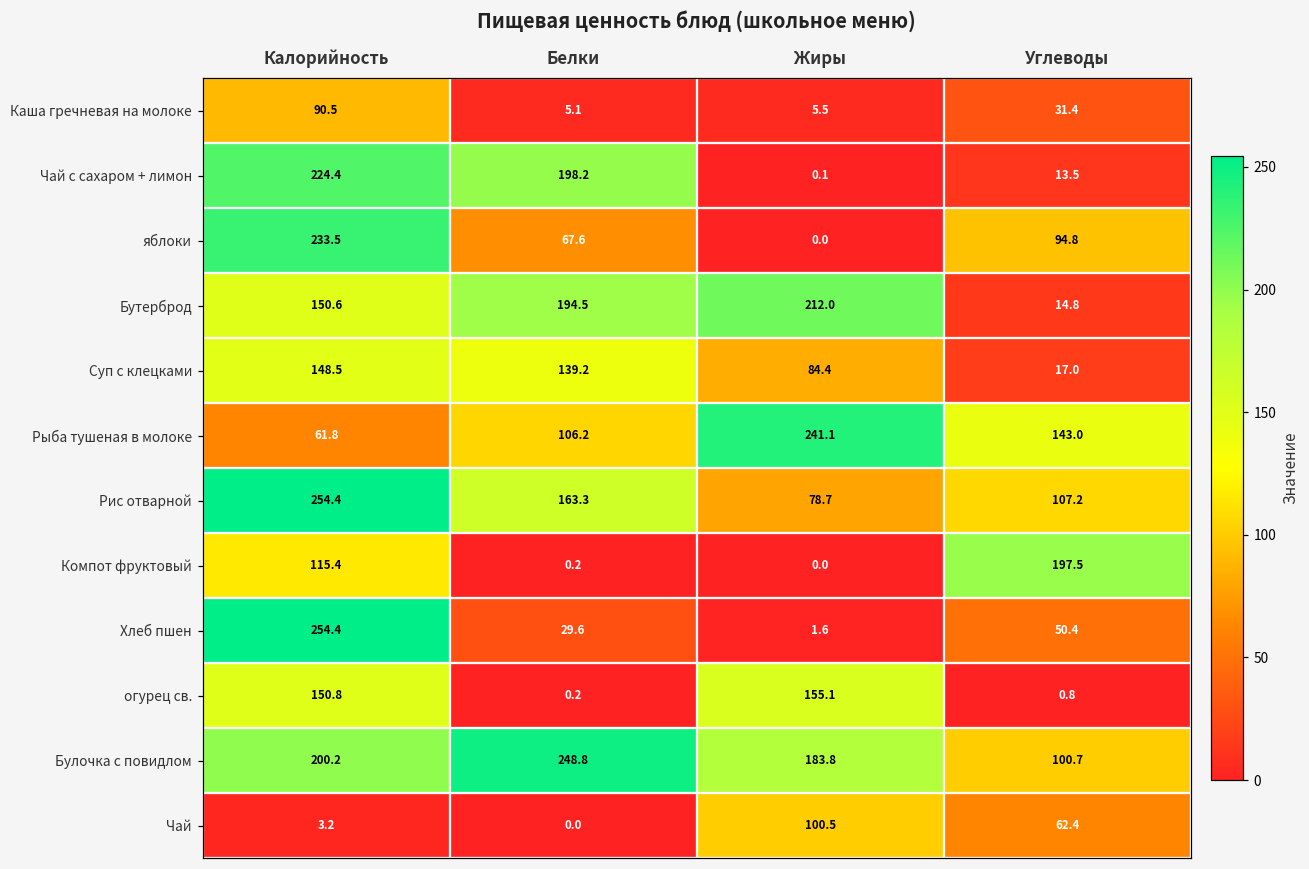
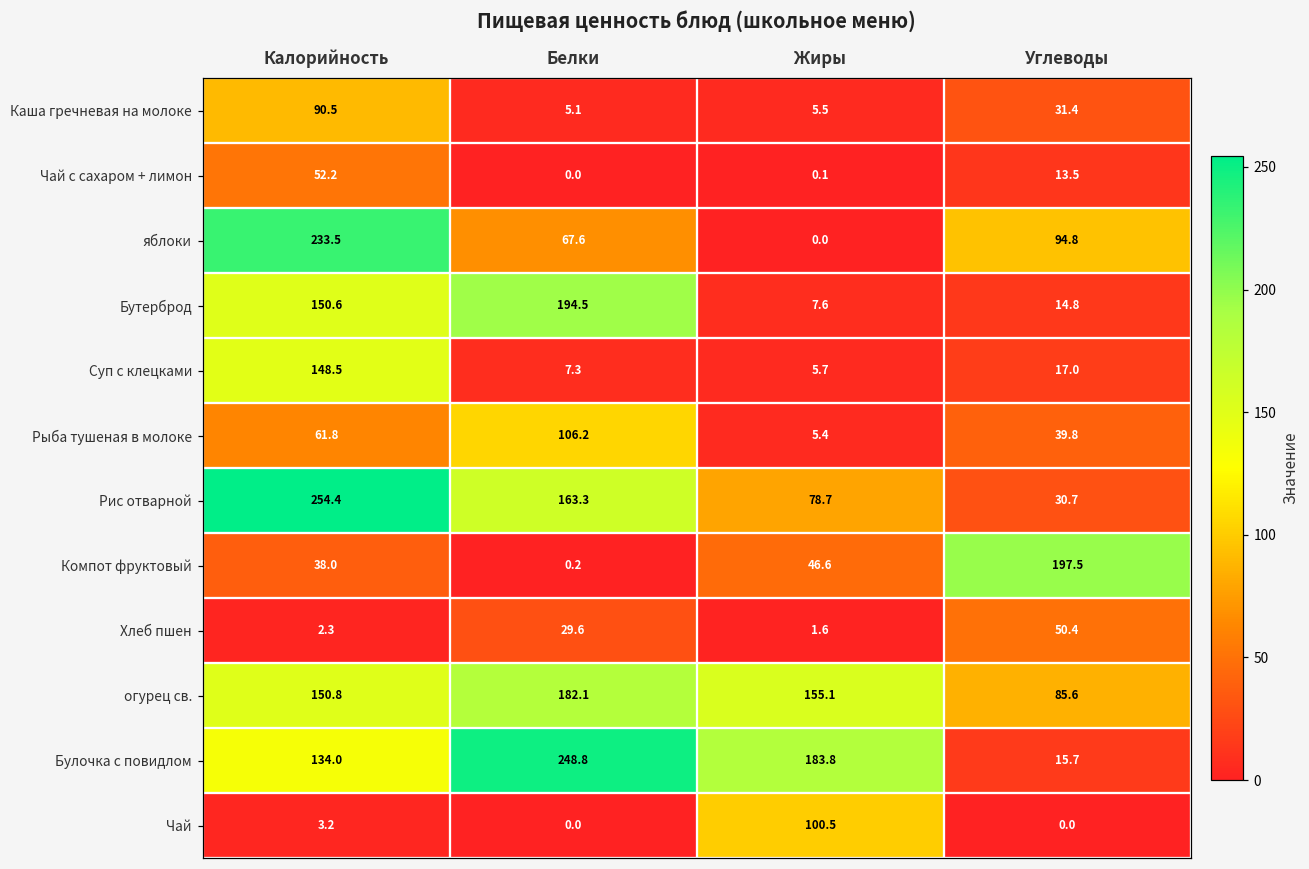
Чай с сахаром + лимон, Калорийность: 224.4 -> 52.2
Чай с сахаром + лимон, Белки: 198.2 -> 0.0
Бутерброд, Жиры: 212.0 -> 7.6
Суп с клецками, Белки: 139.2 -> 7.3
Суп с клецками, Жиры: 84.4 -> 5.7
Рыба тушеная в молоке, Жиры: 241.1 -> 5.4
Рыба тушеная в молоке, Углеводы: 143.0 -> 39.8
Рис отварной, Углеводы: 107.2 -> 30.7
Компот фруктовый, Калорийность: 115.4 -> 38.0
Компот фруктовый, Жиры: 0.0 -> 46.6
Хлеб пшен, Калорийность: 254.4 -> 2.3
огурец св., Белки: 0.2 -> 182.1
огурец св., Углеводы: 0.8 -> 85.6
Булочка с повидлом, Калорийность: 200.2 -> 134.0
Булочка с повидлом, Углеводы: 100.7 -> 15.7
Чай, Углеводы: 62.4 -> 0.0
